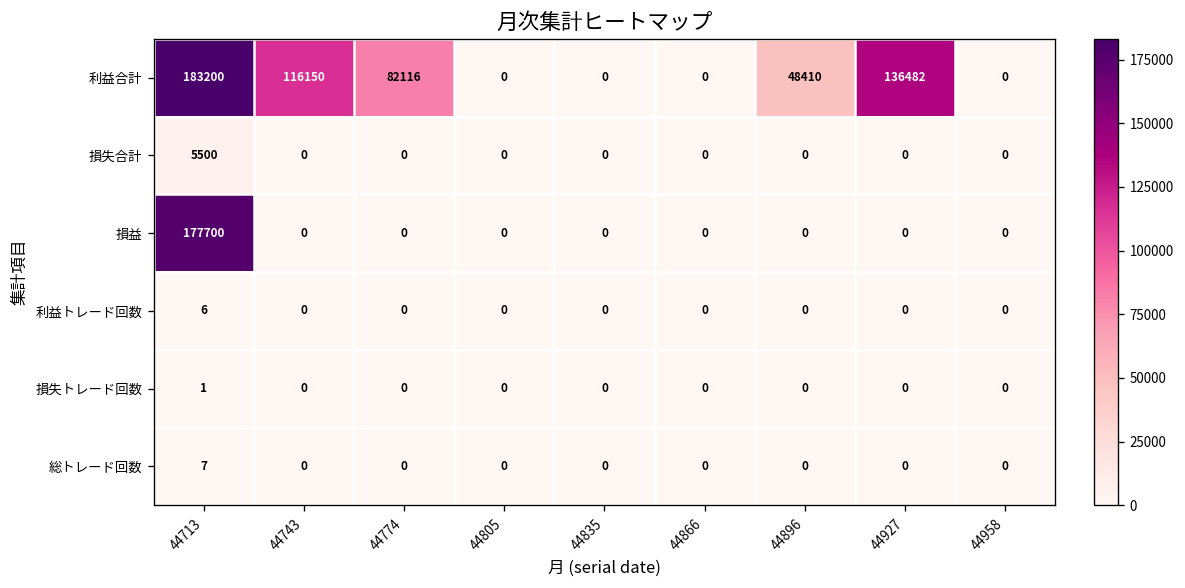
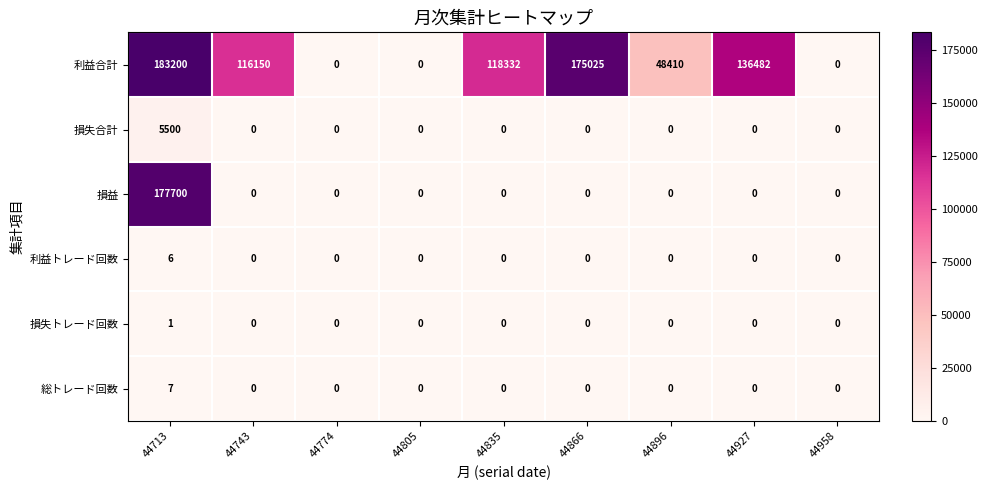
利益合計, 44774: 82116 -> 0
利益合計, 44835: 0 -> 118332
利益合計, 44866: 0 -> 175025
